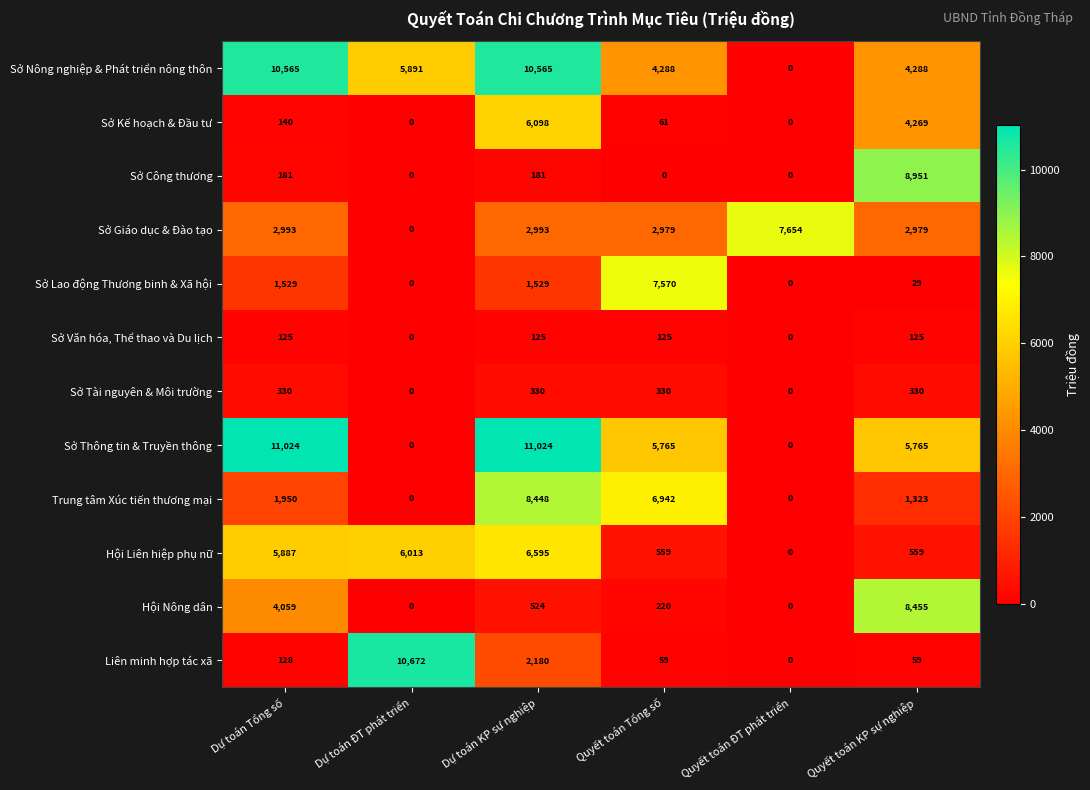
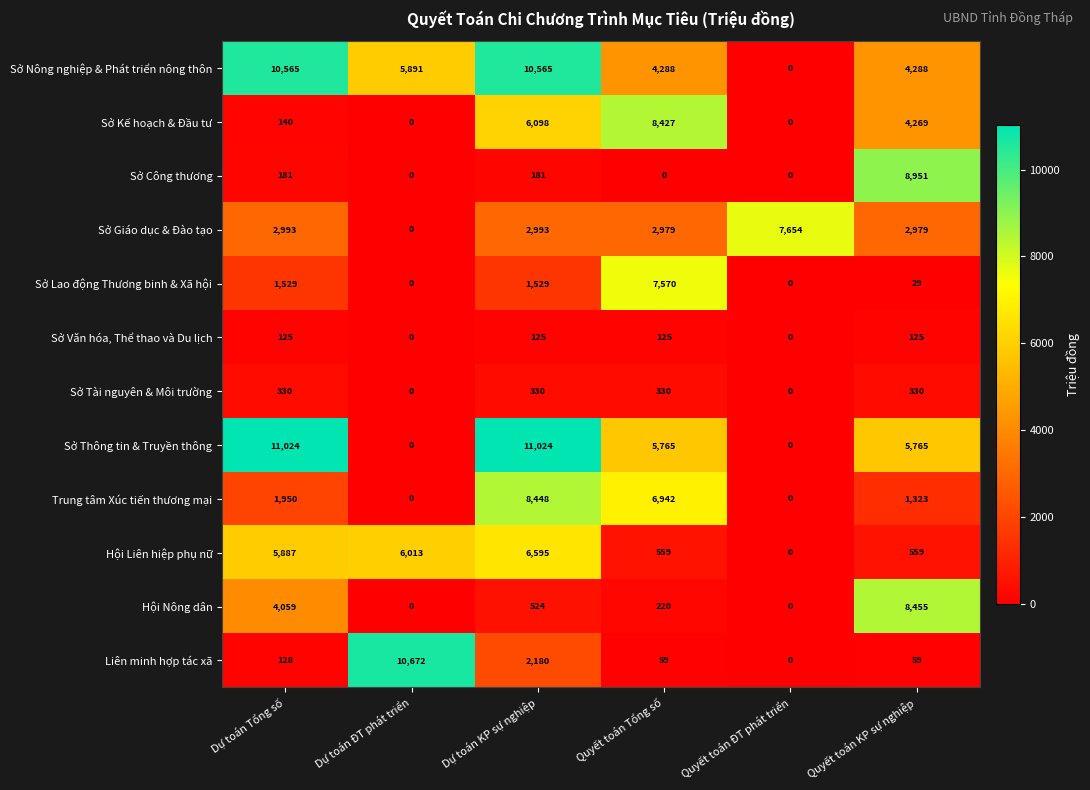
Sở Kế hoạch & Đầu tư, Quyết toán Tổng số: 61 -> 8,427
